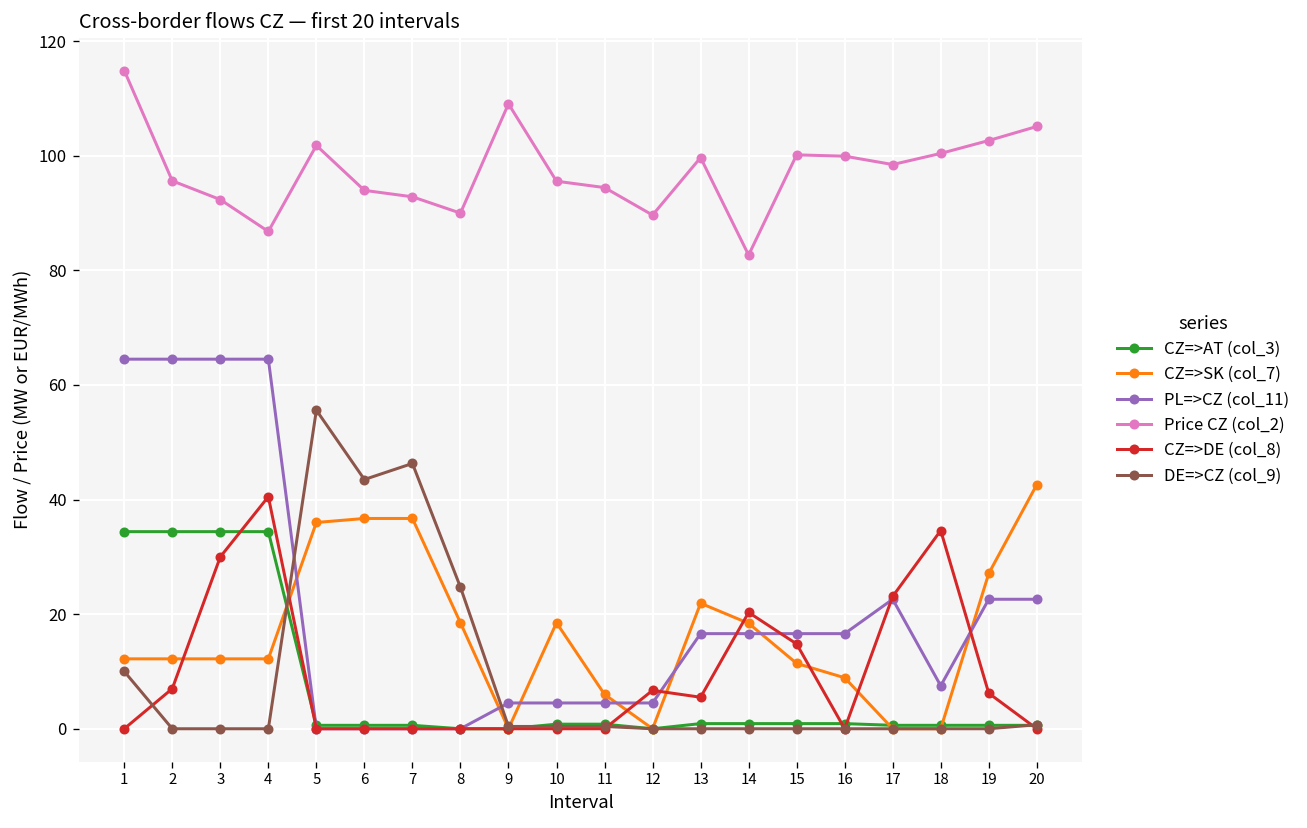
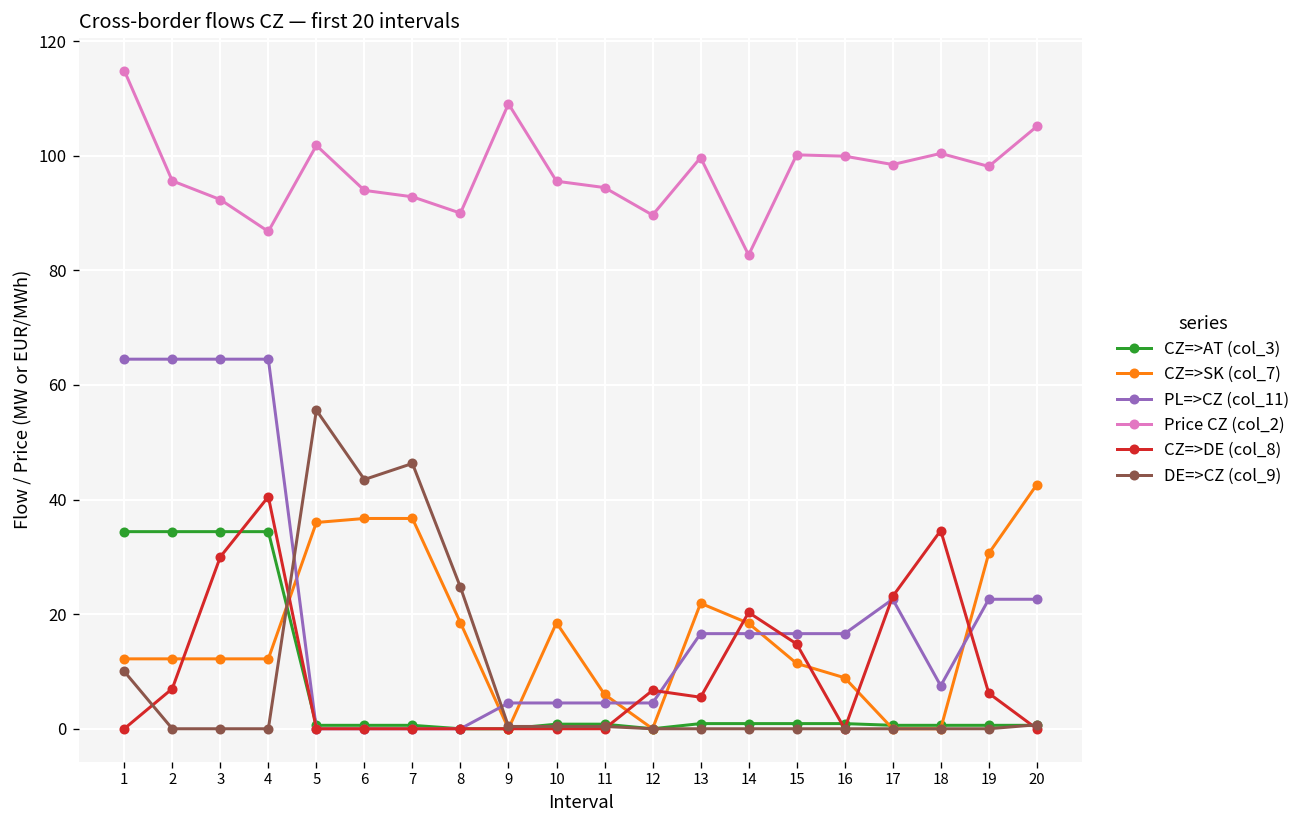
CZ=>SK (col_7), 19: 27 -> 31
Price CZ (col_2), 19: 103 -> 98
